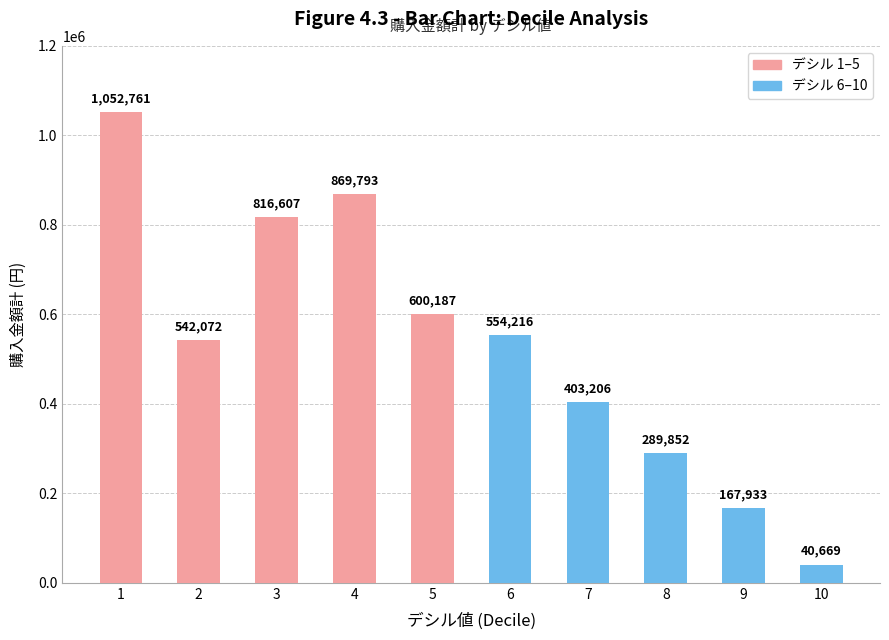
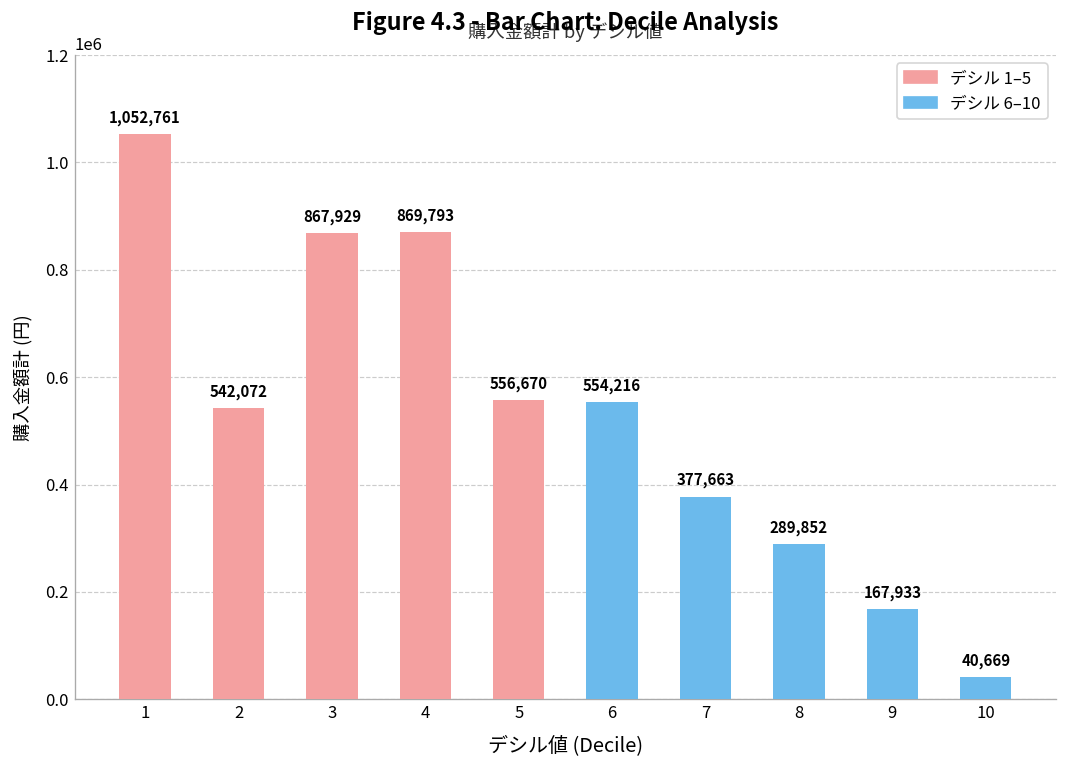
3: 816,607 -> 867,929
5: 600,187 -> 556,670
7: 403,206 -> 377,663
